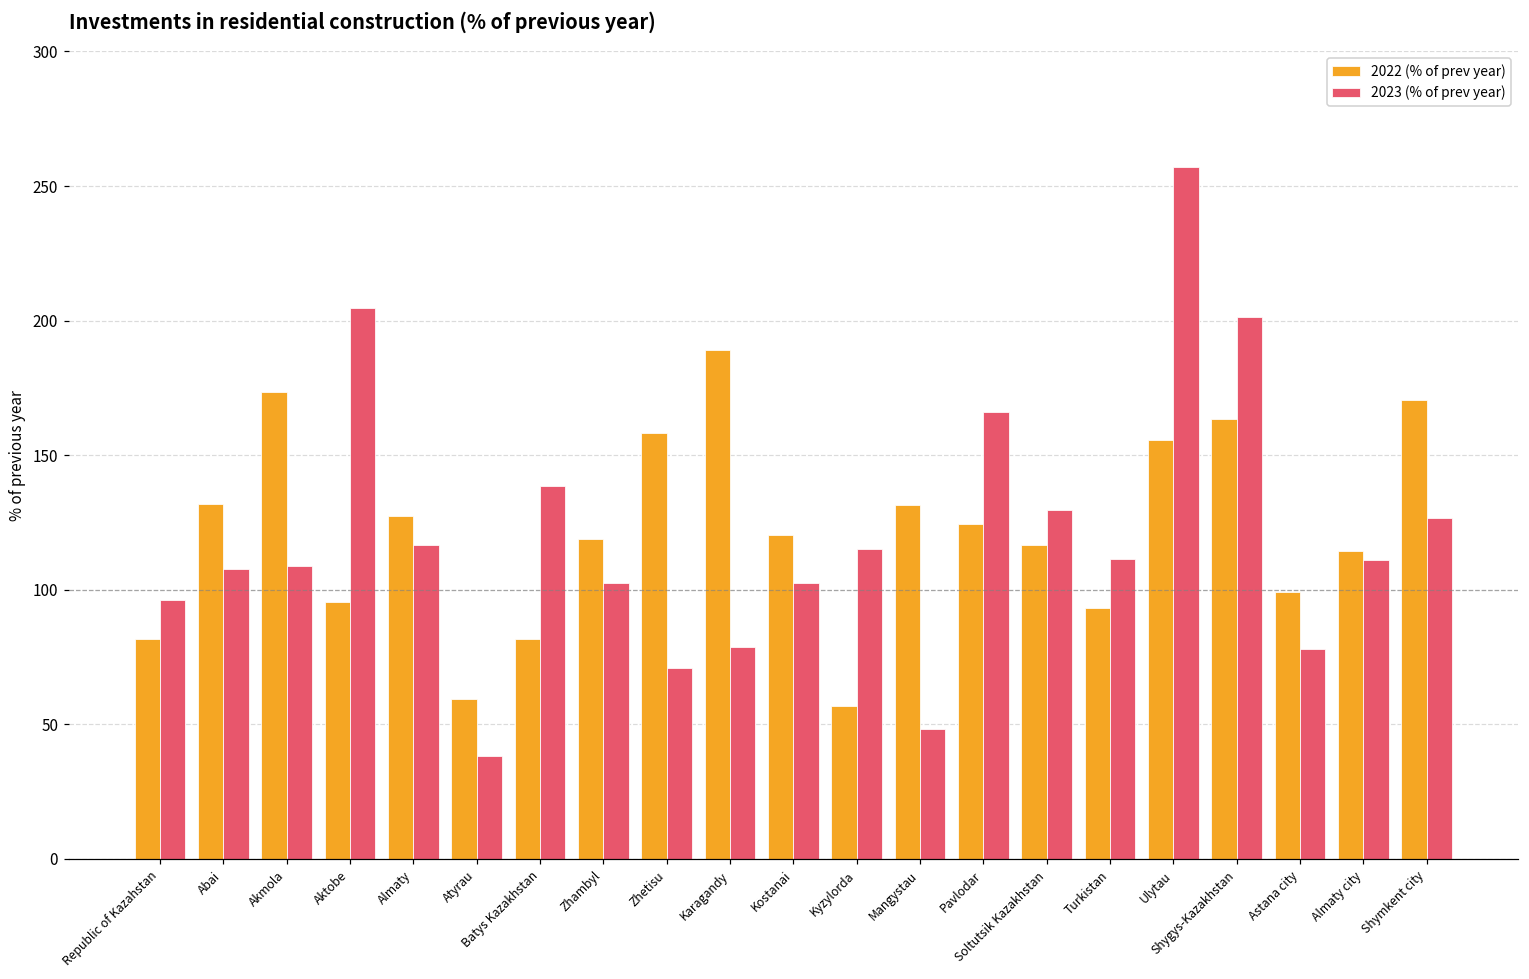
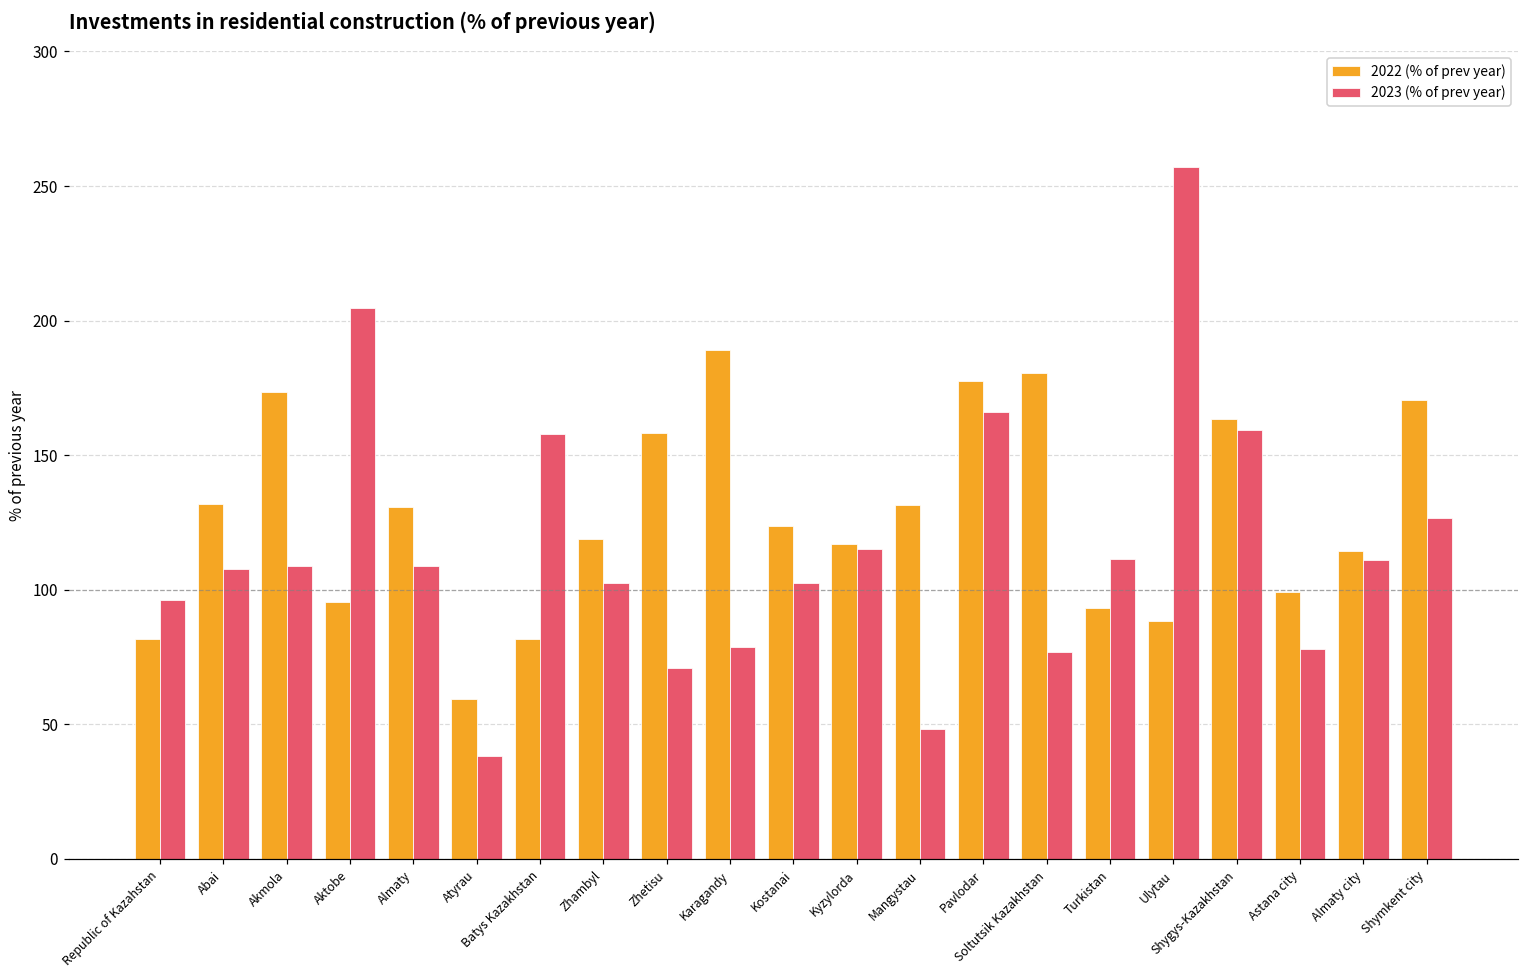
2022 (% of prev year), Almaty: 128 -> 131
2023 (% of prev year), Almaty: 117 -> 109
2023 (% of prev year), Batys Kazakhstan: 139 -> 158
2022 (% of prev year), Kostanai: 120 -> 124
2022 (% of prev year), Kyzylorda: 57 -> 117
2022 (% of prev year), Pavlodar: 125 -> 177
2022 (% of prev year), Soltutsik Kazakhstan: 117 -> 181
2023 (% of prev year), Soltutsik Kazakhstan: 130 -> 77
2022 (% of prev year), Ulytau: 156 -> 88
2023 (% of prev year), Shygys-Kazakhstan: 201 -> 160
